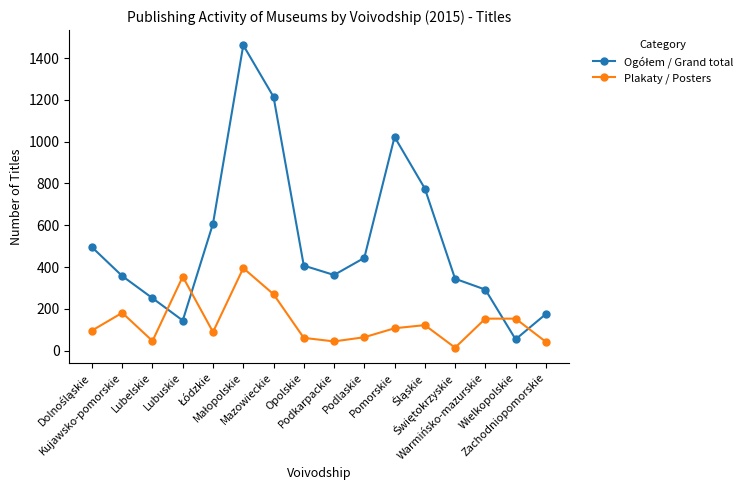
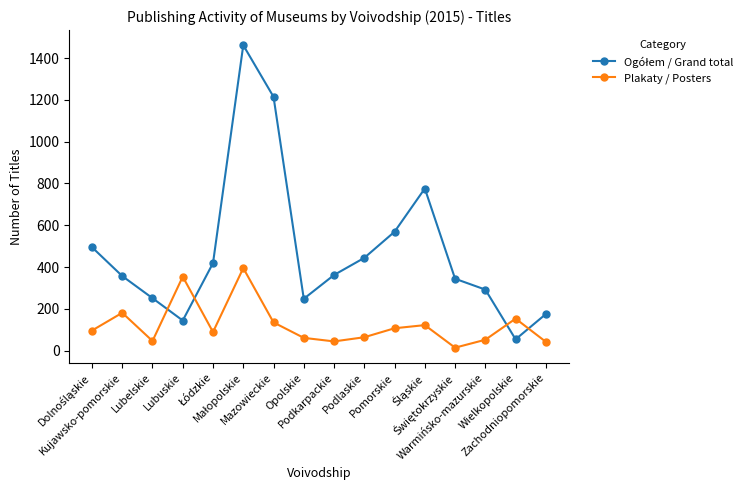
Ogółem / Grand total, Łódzkie: 610 -> 420
Plakaty / Posters, Mazowieckie: 270 -> 140
Ogółem / Grand total, Opolskie: 410 -> 250
Ogółem / Grand total, Pomorskie: 1020 -> 570
Plakaty / Posters, Warmińsko-mazurskie: 150 -> 50
